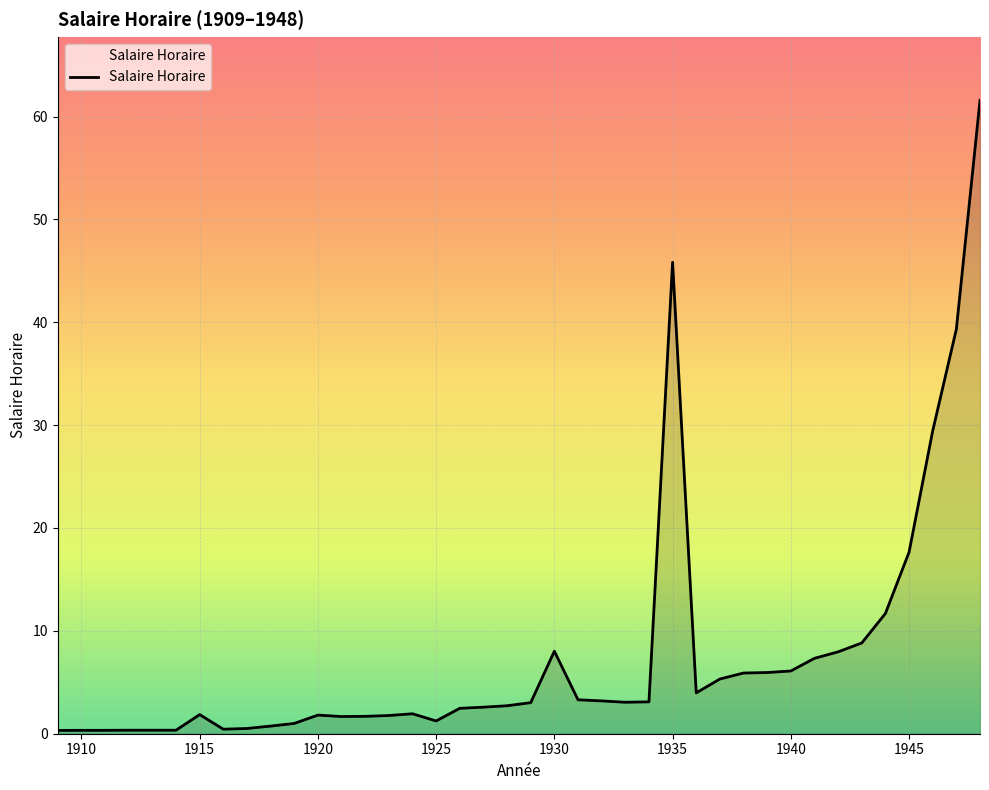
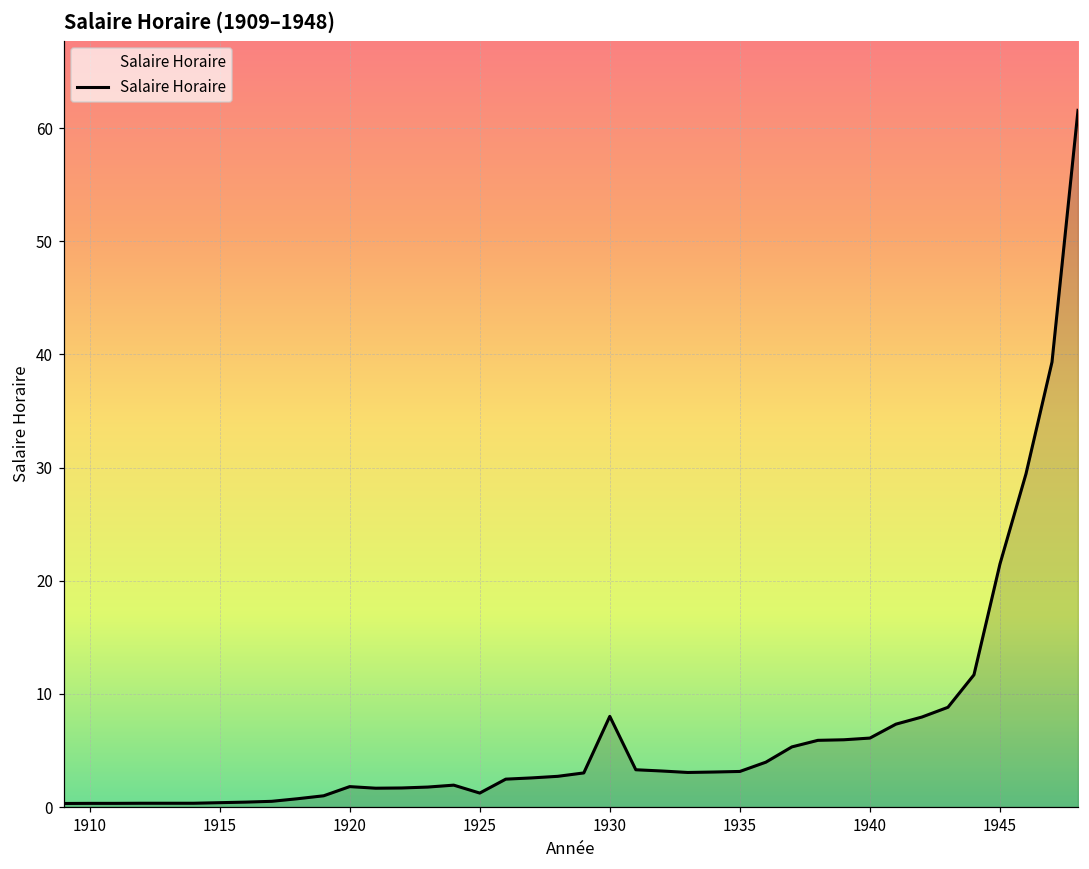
1915: 1.9 -> 0.4
1935: 45.8 -> 3.2
1945: 17.7 -> 21.5
